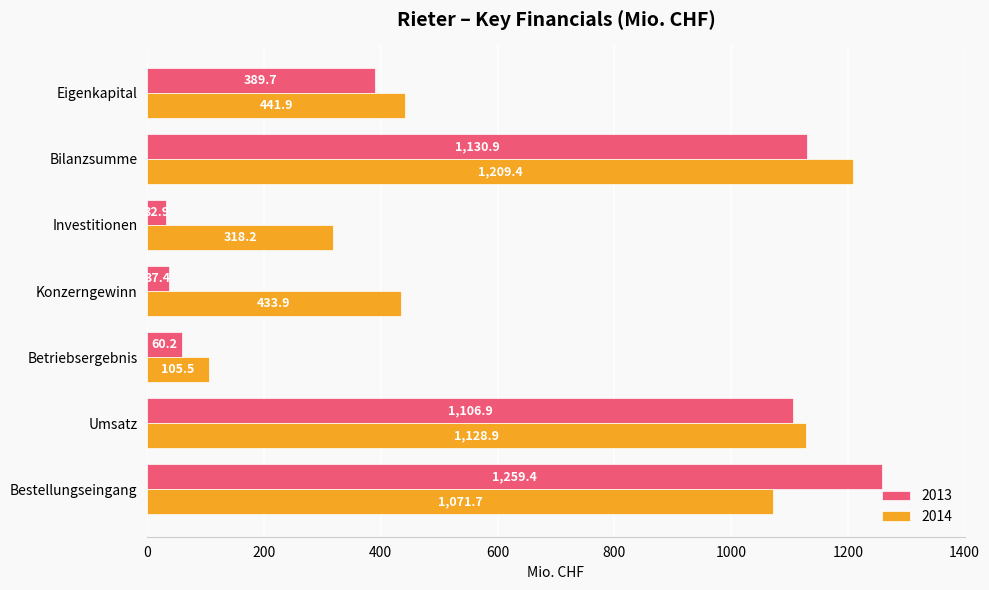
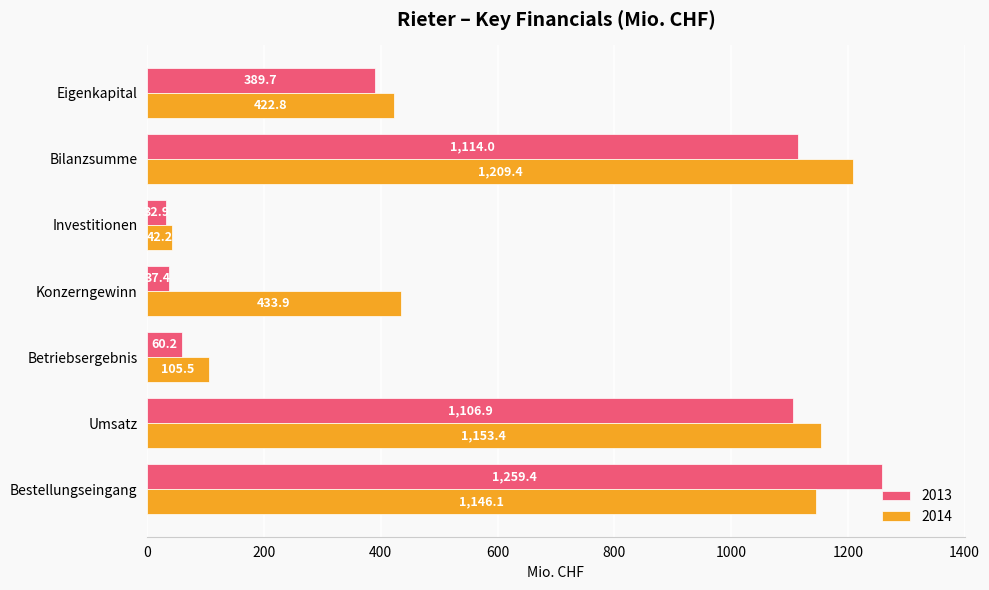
2014, Eigenkapital: 441.9 -> 422.8
2013, Bilanzsumme: 1,130.9 -> 1,114.0
2014, Investitionen: 318.2 -> 42.2
2014, Umsatz: 1,128.9 -> 1,153.4
2014, Bestellungseingang: 1,071.7 -> 1,146.1
